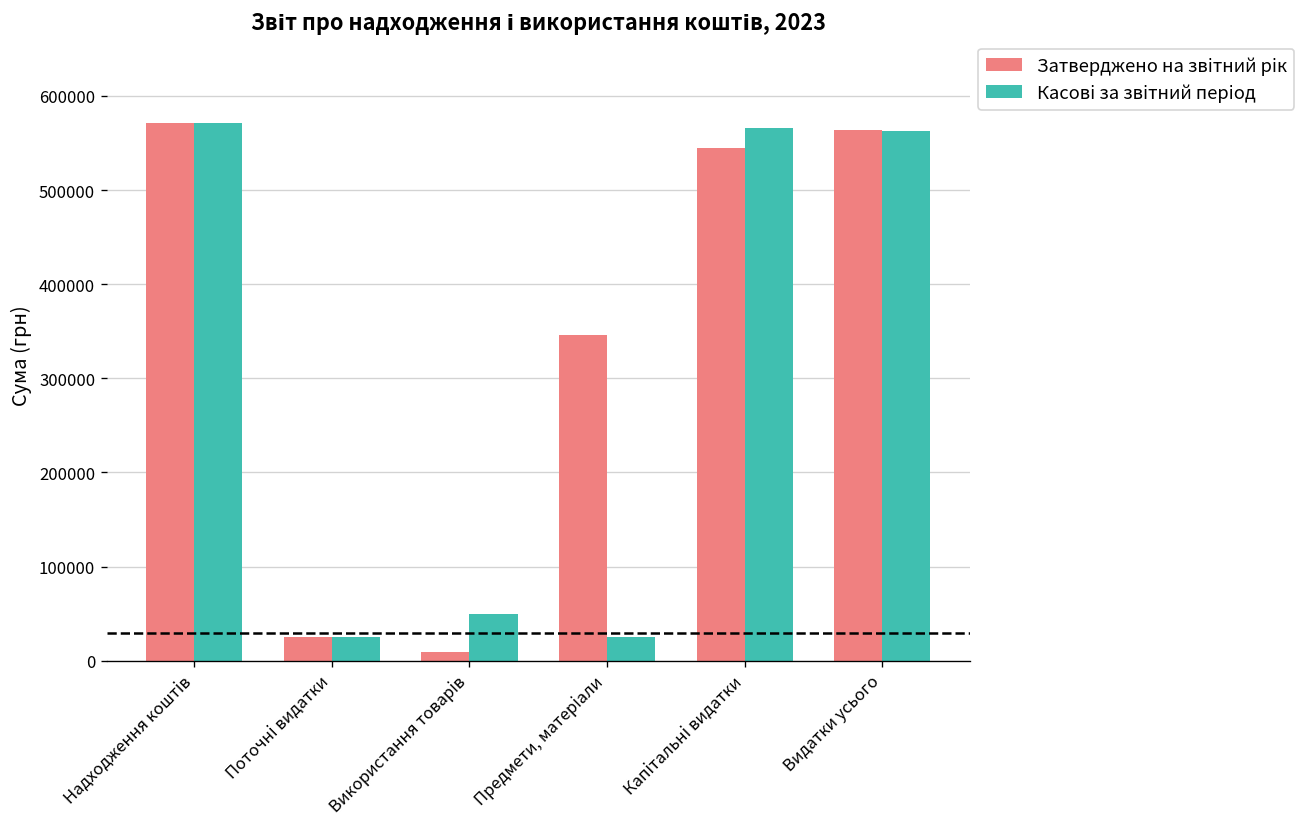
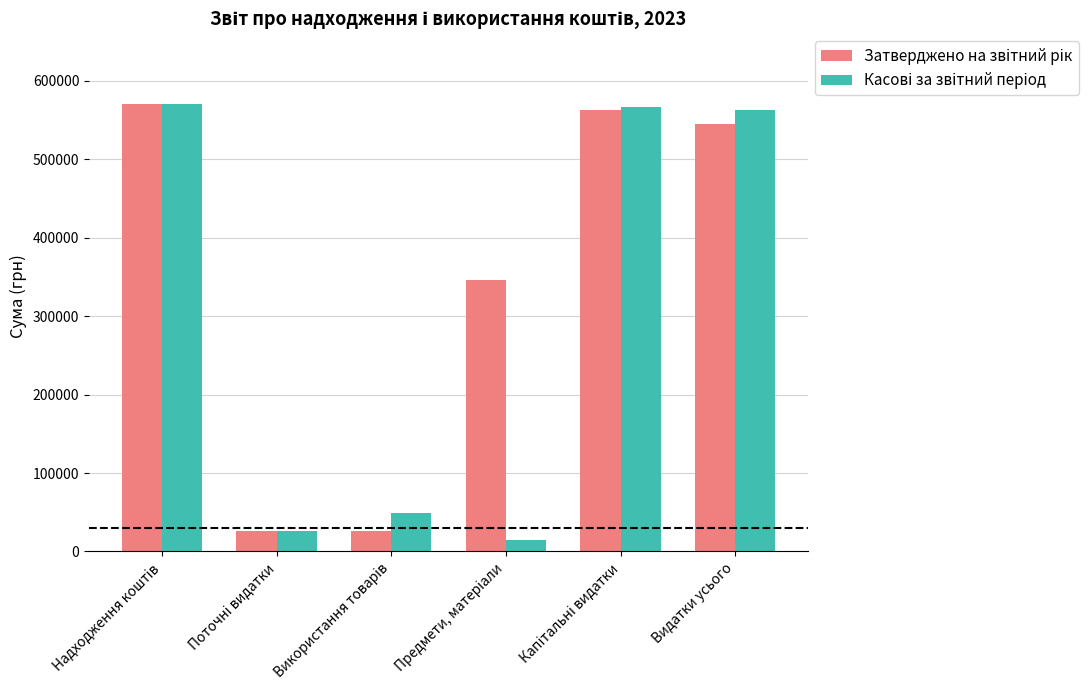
Затверджено на звітний рік, Використання товарів: 10000 -> 30000
Касові за звітний період, Предмети, матеріали: 30000 -> 20000
Затверджено на звітний рік, Капітальні видатки: 550000 -> 560000
Затверджено на звітний рік, Видатки усього: 560000 -> 550000
